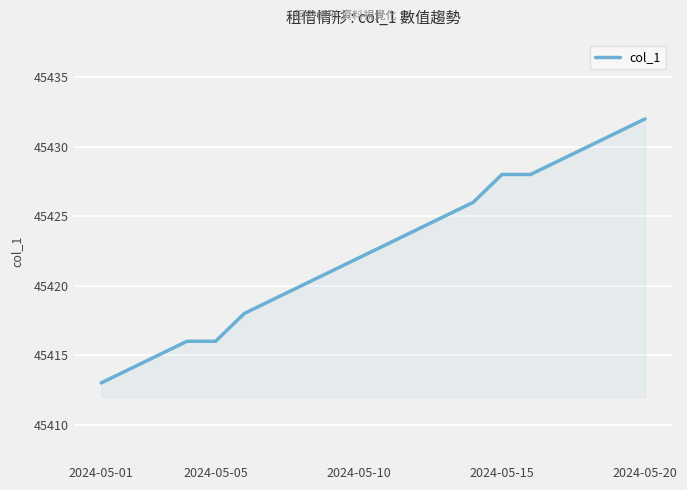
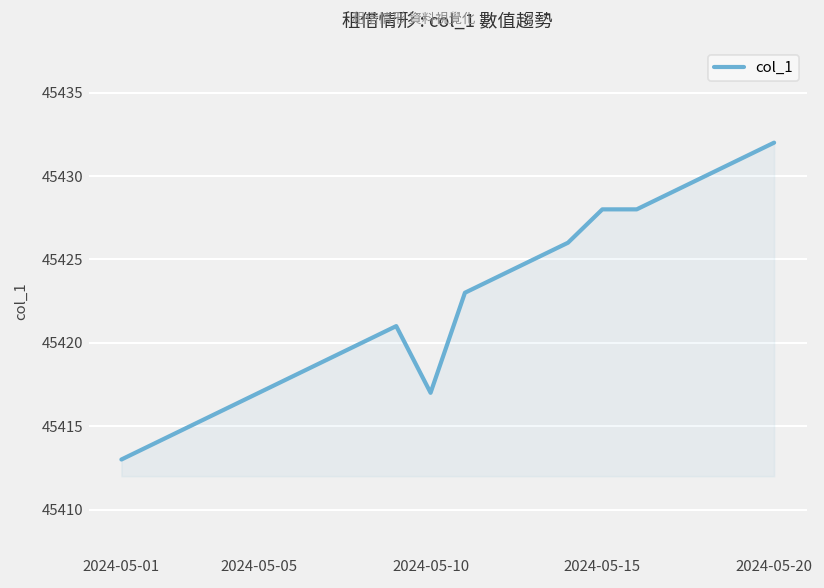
2024-05-05: 45416 -> 45417
2024-05-10: 45422 -> 45417
